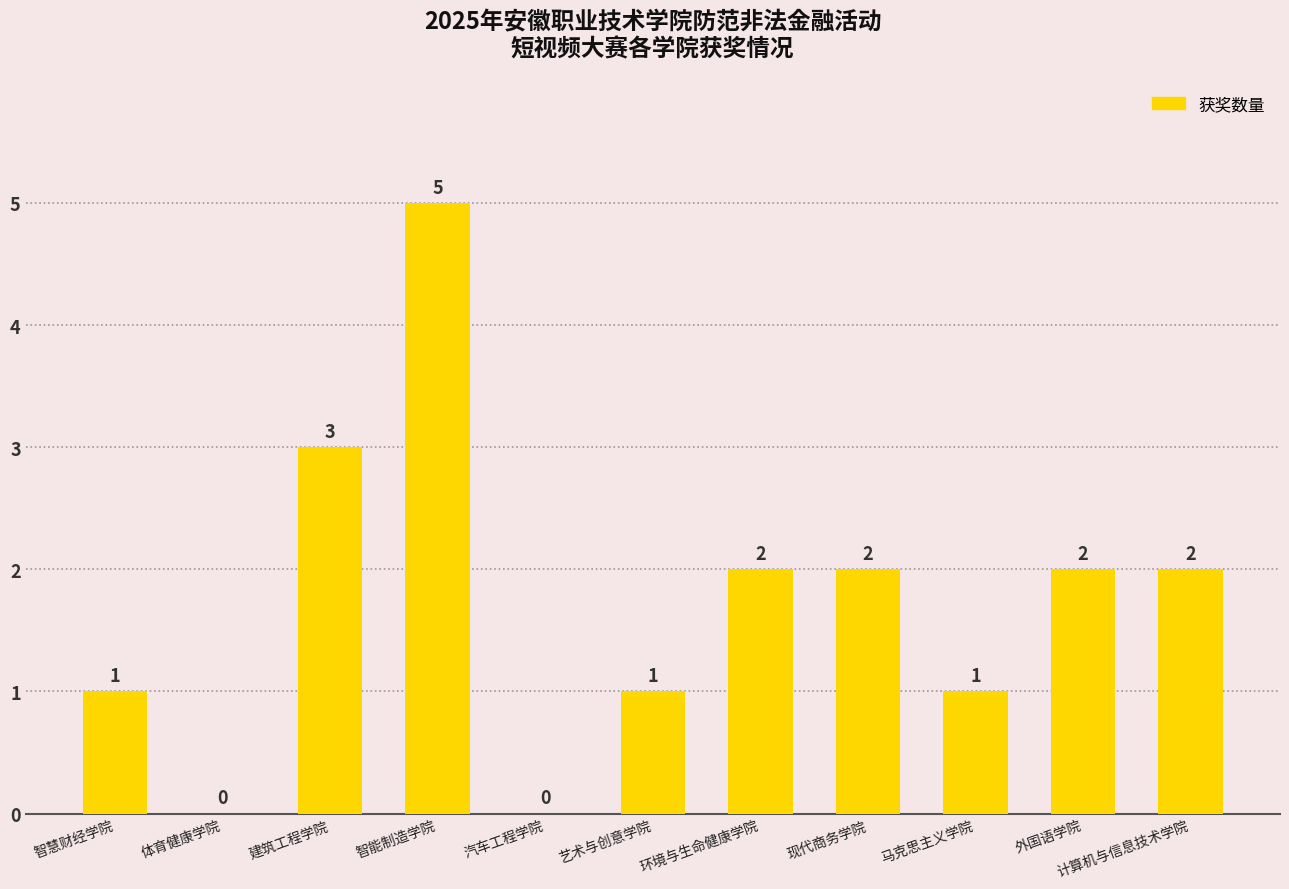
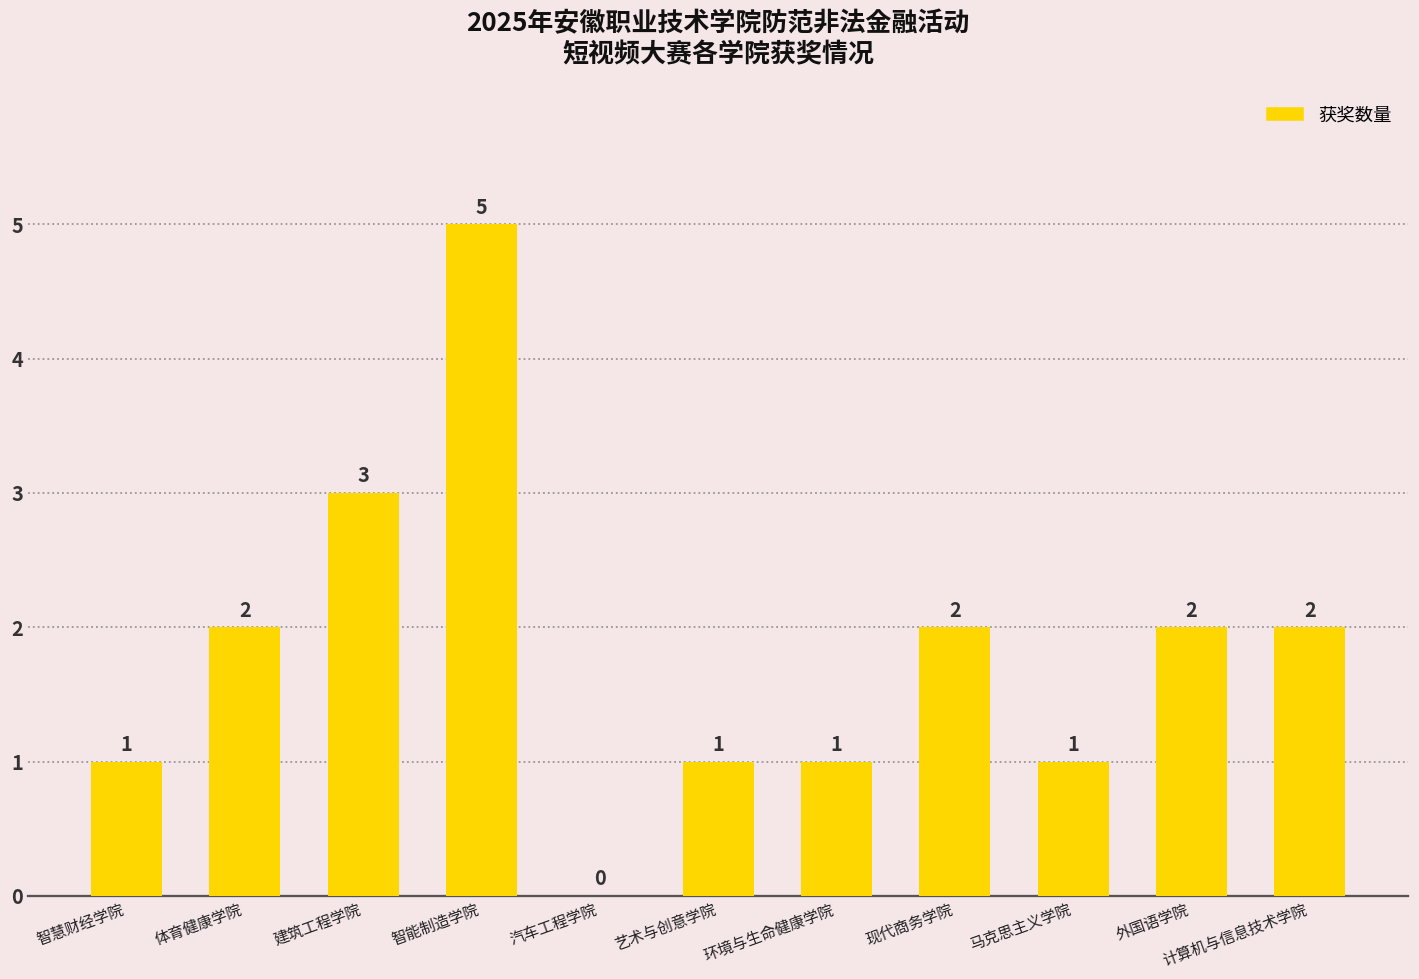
体育健康学院: 0 -> 2
环境与生命健康学院: 2 -> 1
